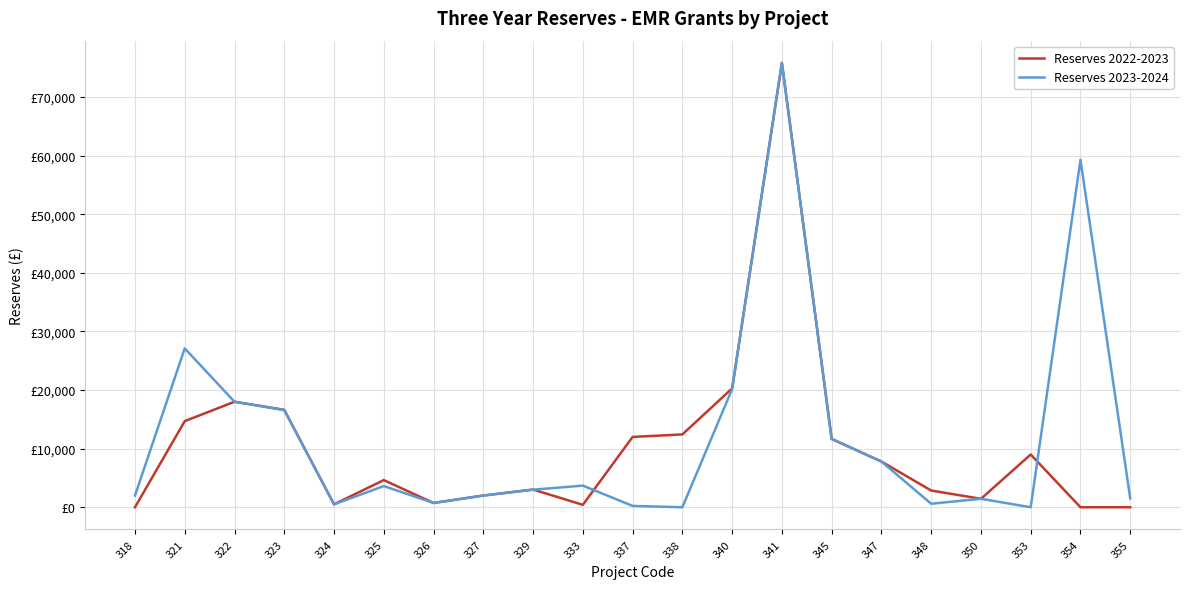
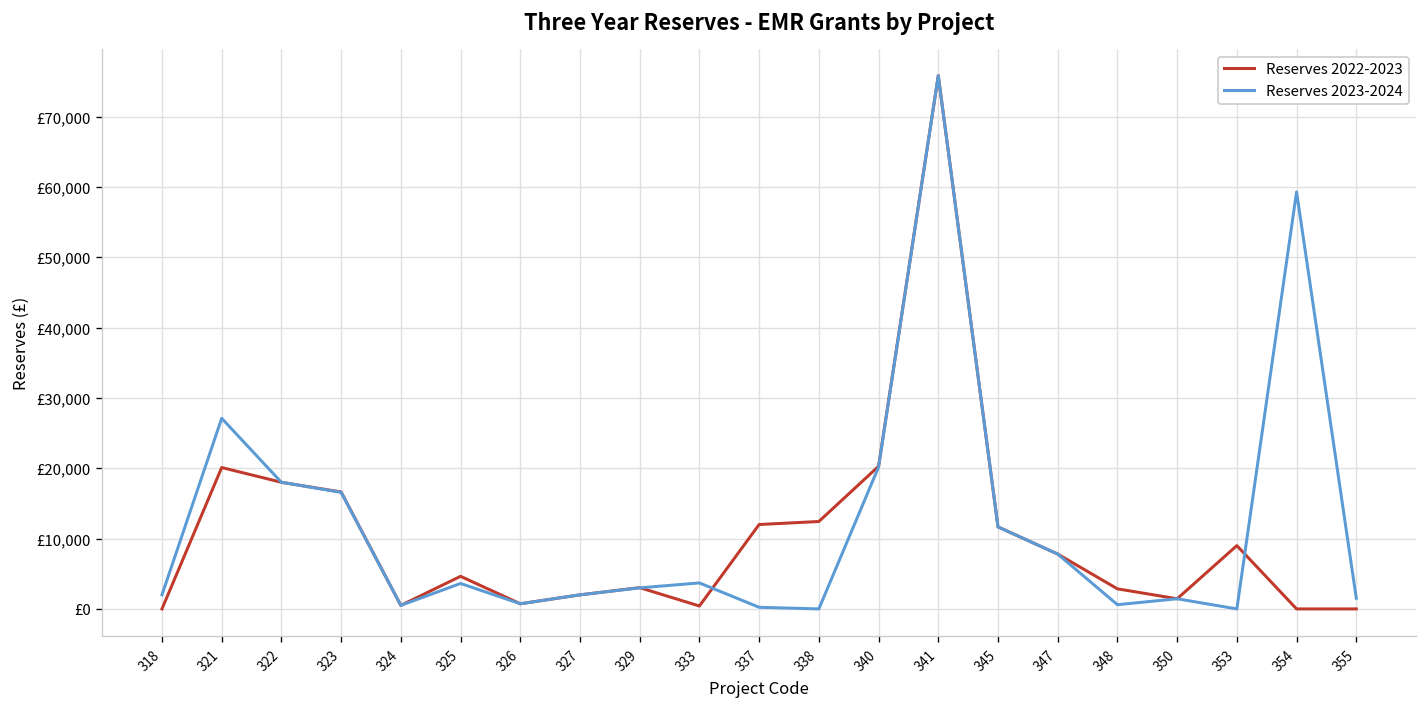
Reserves 2022-2023, 321: £15,000 -> £20,000
